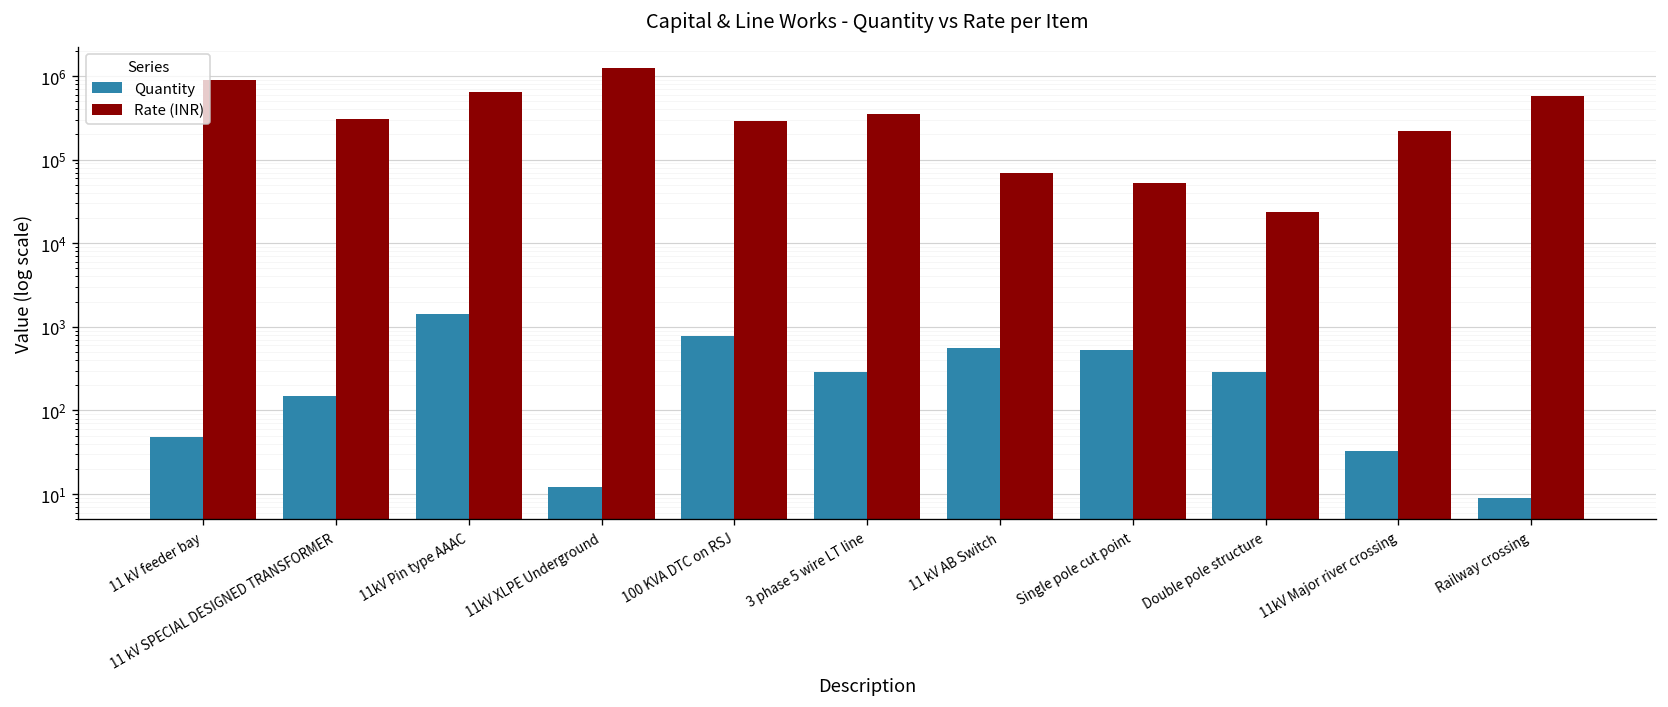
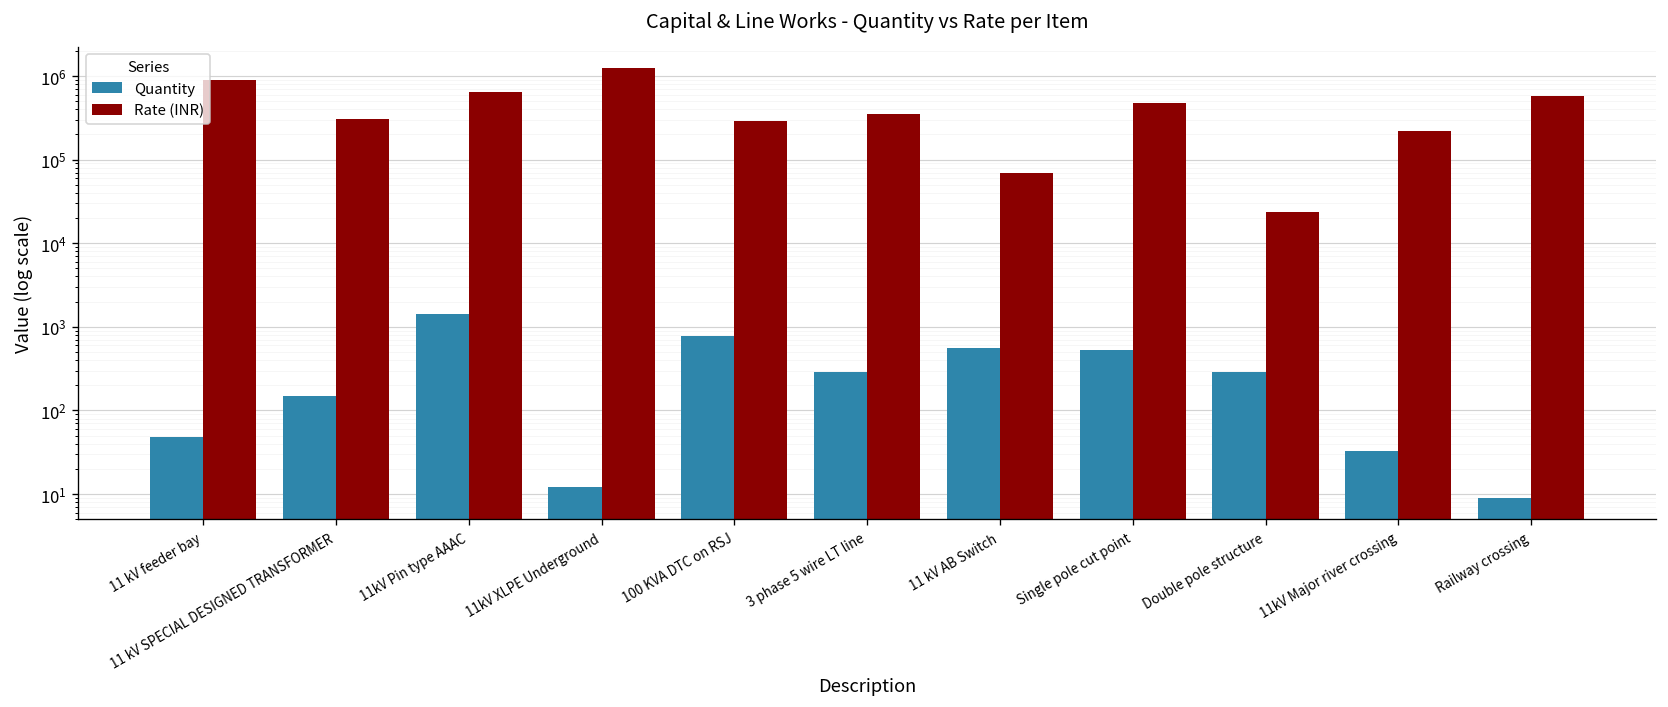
Rate (INR), Single pole cut point: 50000 -> 500000
